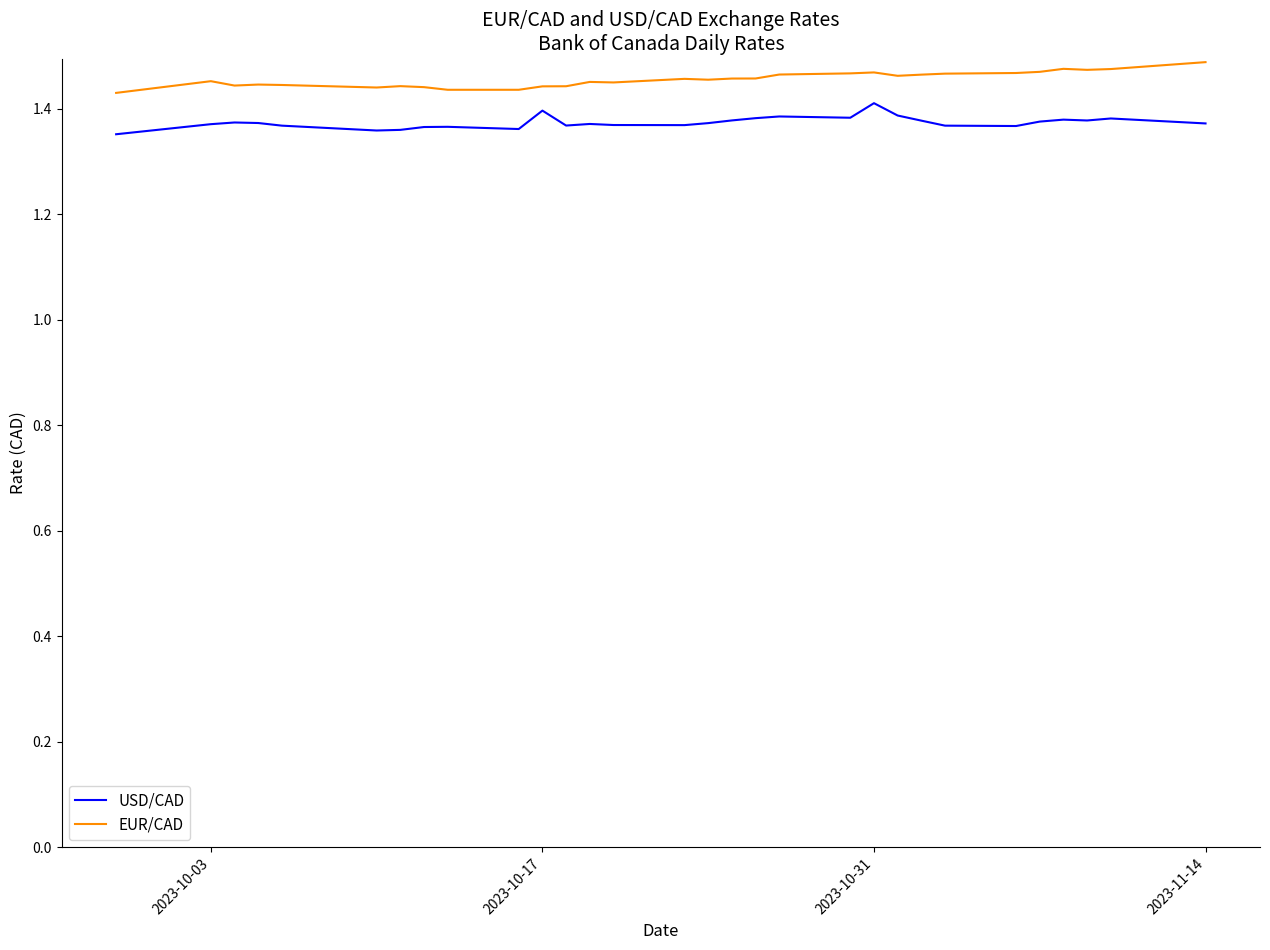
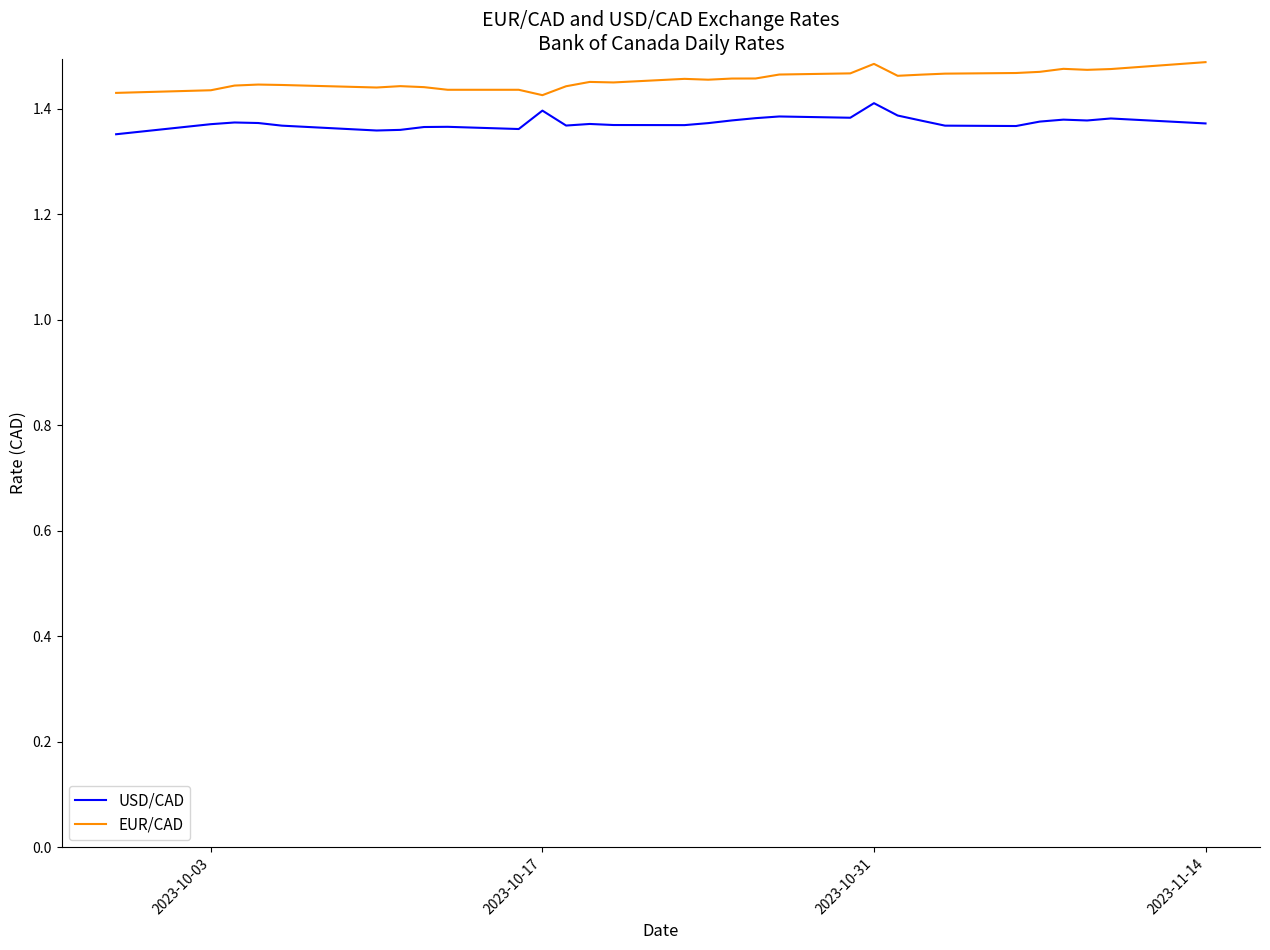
EUR/CAD, 2023-10-03: 1.45 -> 1.44
EUR/CAD, 2023-10-17: 1.44 -> 1.43
EUR/CAD, 2023-10-31: 1.47 -> 1.49
